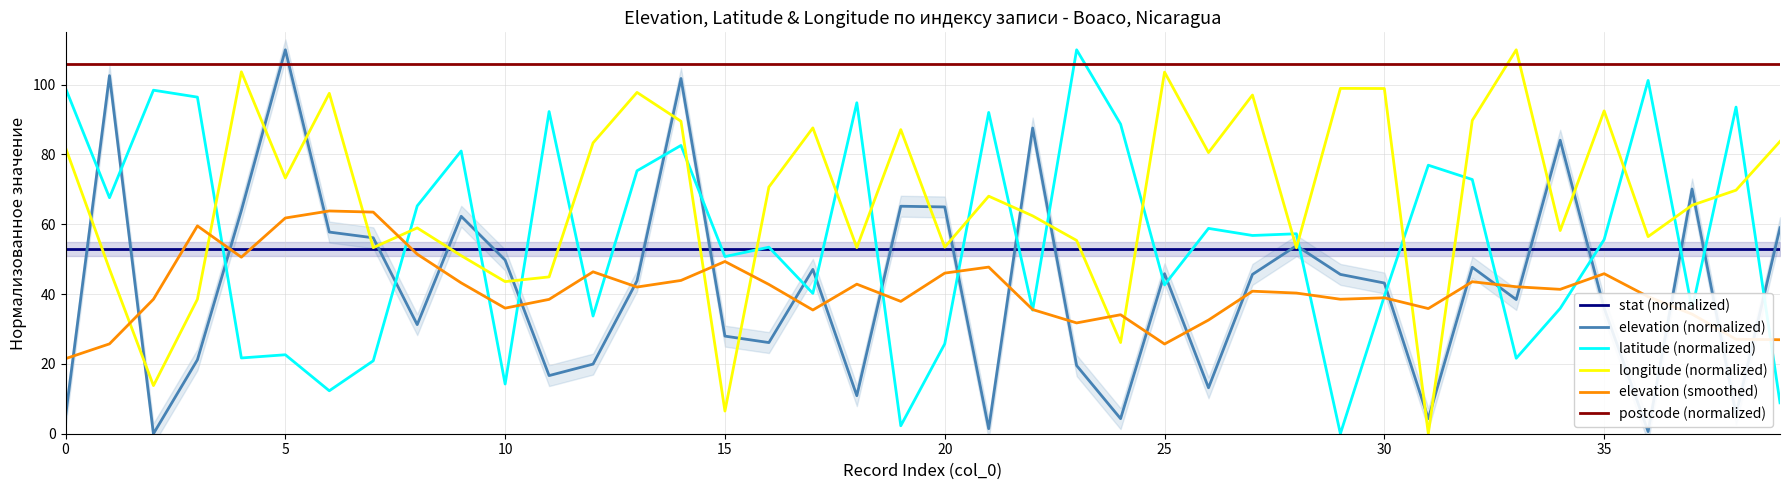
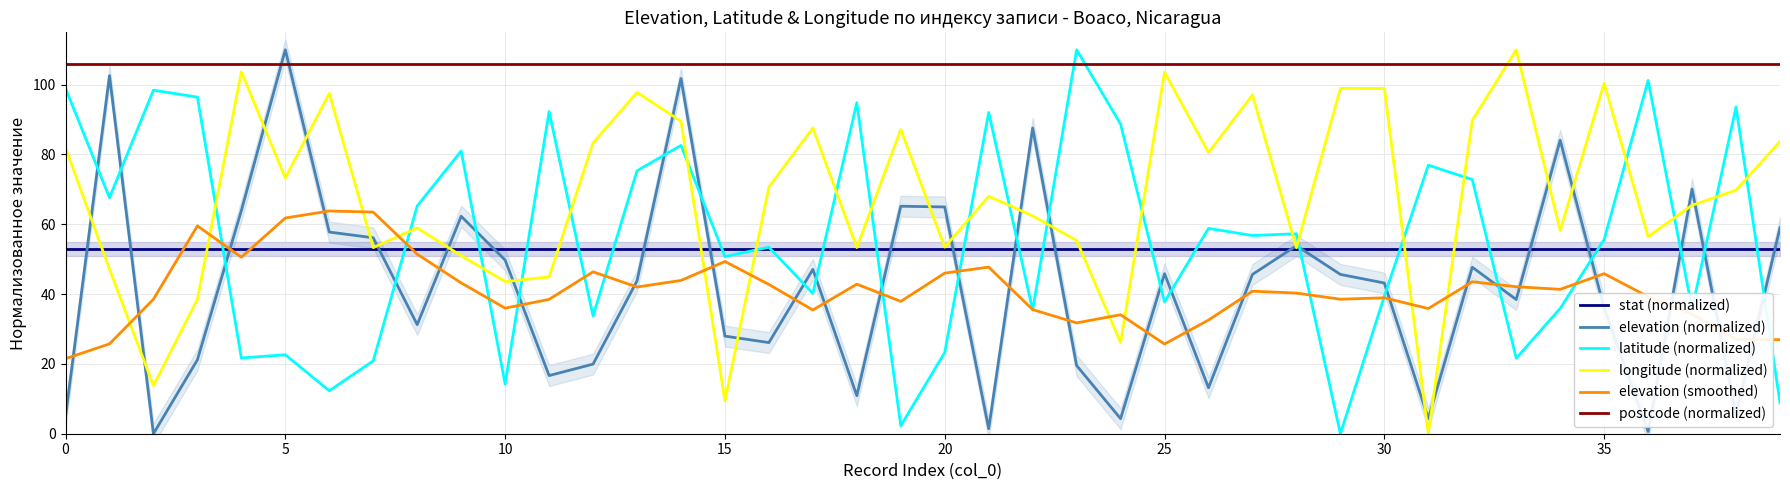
longitude (normalized), 15: 6 -> 9
latitude (normalized), 20: 26 -> 23
latitude (normalized), 25: 43 -> 38
longitude (normalized), 35: 92 -> 100
